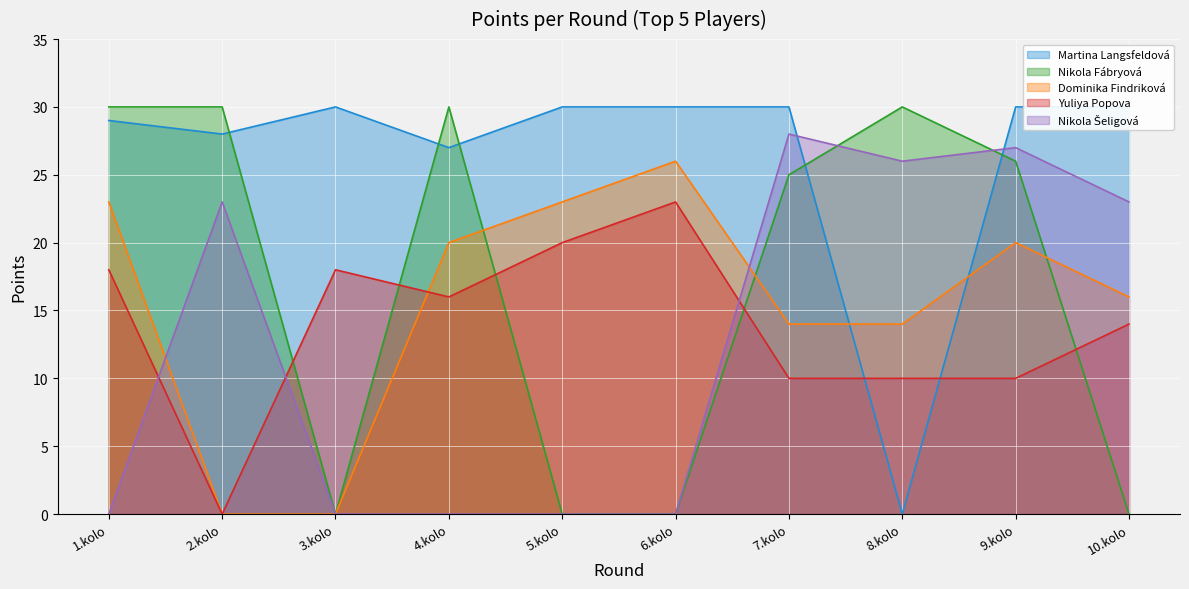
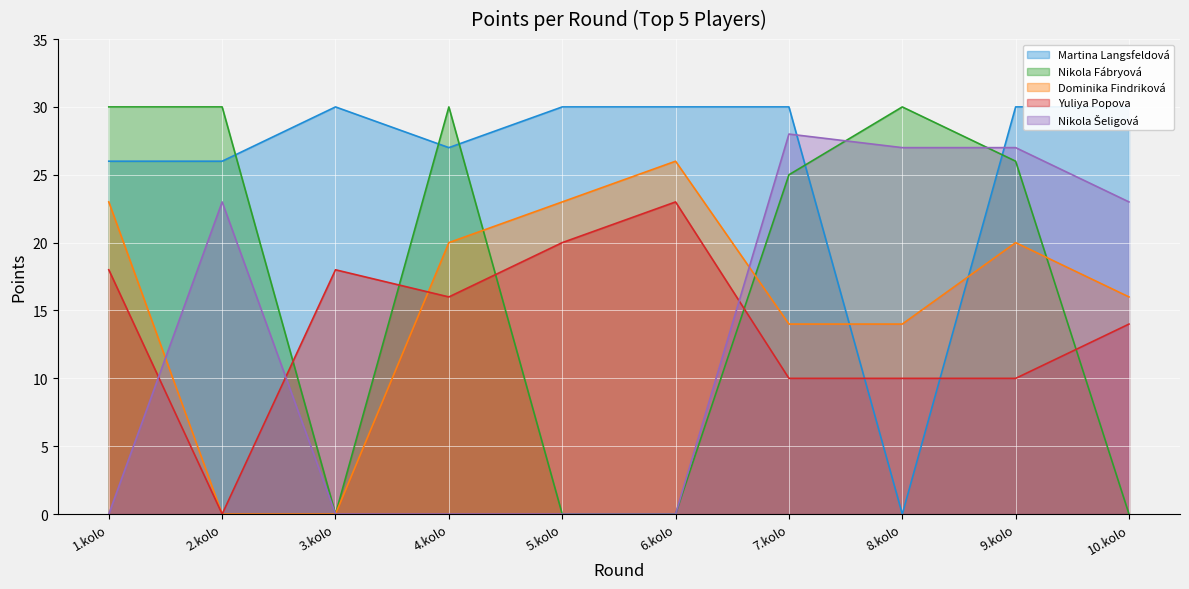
Martina Langsfeldová, 1.kolo: 29 -> 26
Martina Langsfeldová, 2.kolo: 28 -> 26
Nikola Šeligová, 8.kolo: 26 -> 27
